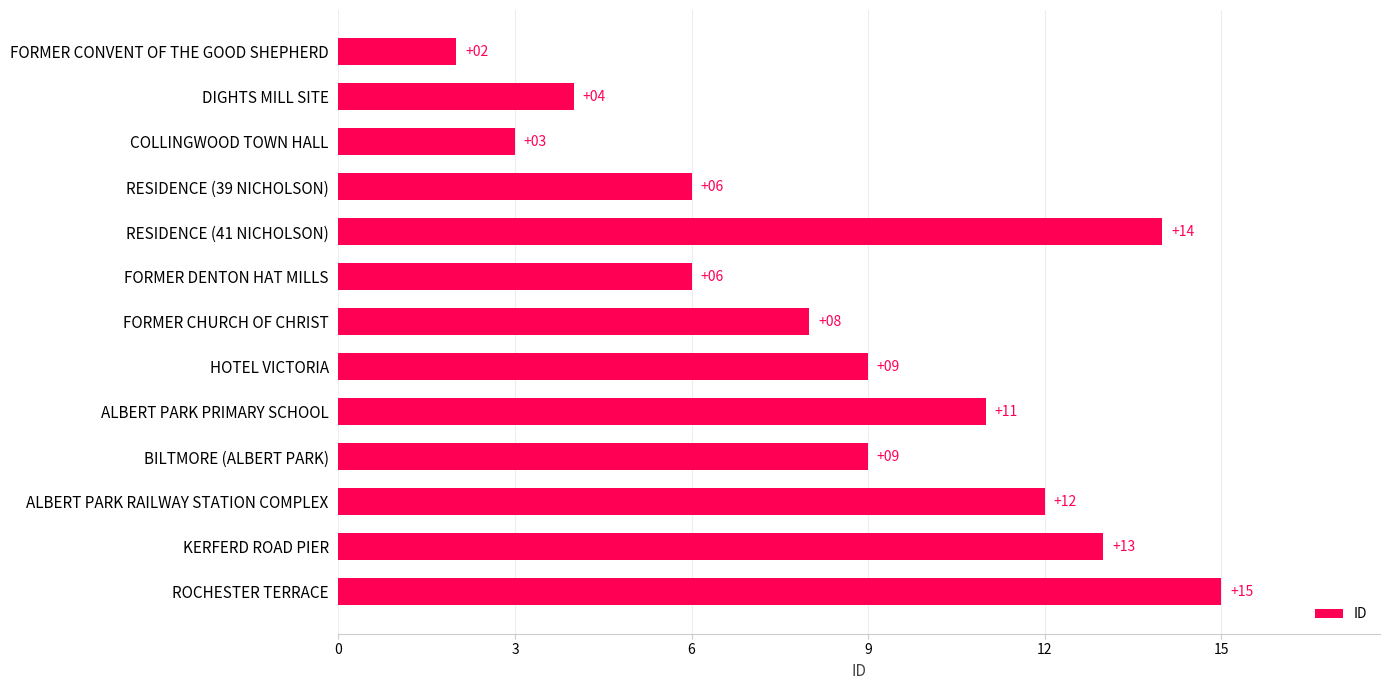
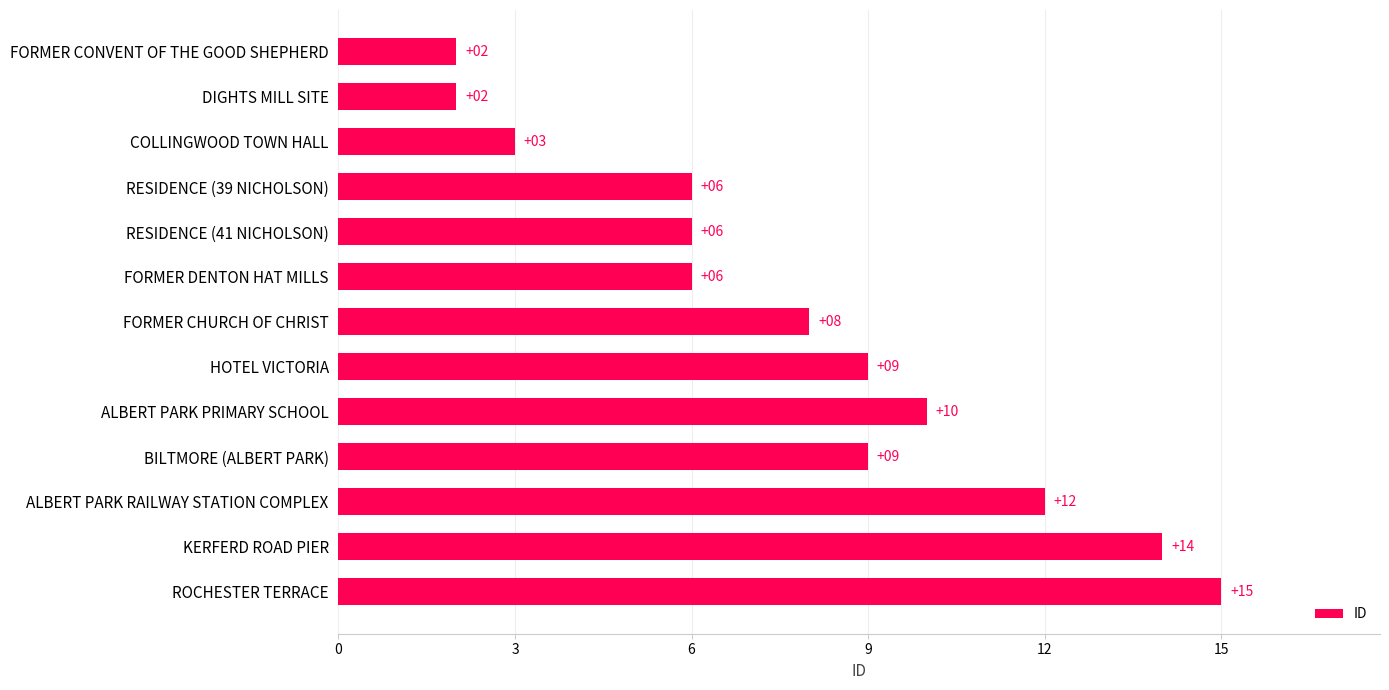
DIGHTS MILL SITE: +04 -> +02
RESIDENCE (41 NICHOLSON): +14 -> +06
ALBERT PARK PRIMARY SCHOOL: +11 -> +10
KERFERD ROAD PIER: +13 -> +14
